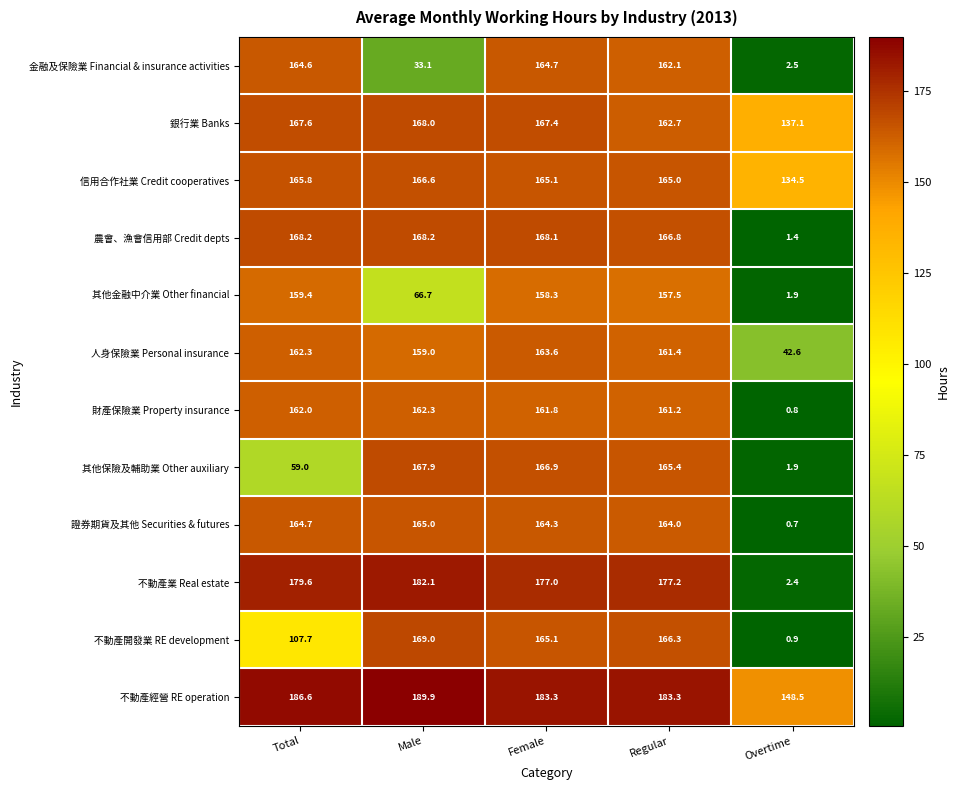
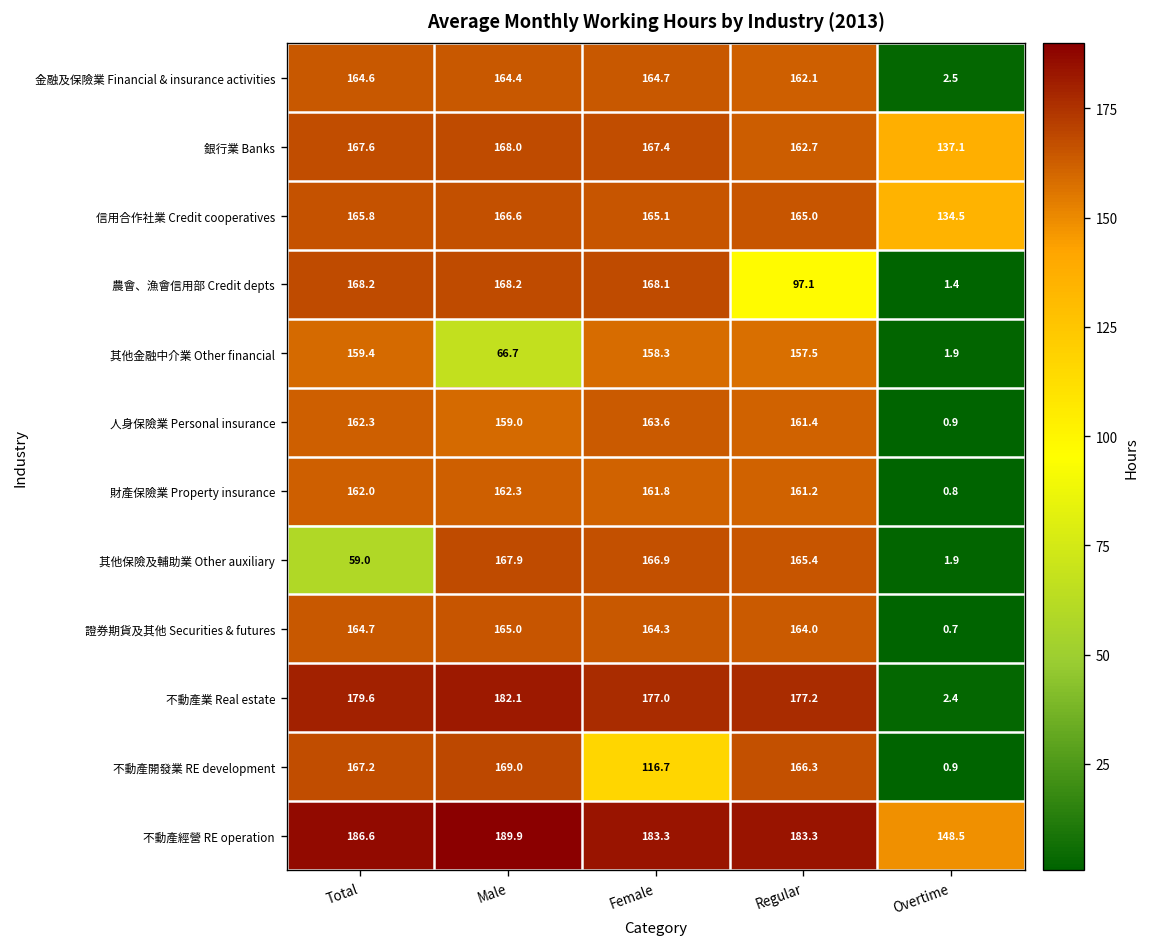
金融及保險業 Financial & insurance activities, Male: 33.1 -> 164.4
農會、漁會信用部 Credit depts, Regular: 166.8 -> 97.1
人身保險業 Personal insurance, Overtime: 42.6 -> 0.9
不動產開發業 RE development, Total: 107.7 -> 167.2
不動產開發業 RE development, Female: 165.1 -> 116.7
